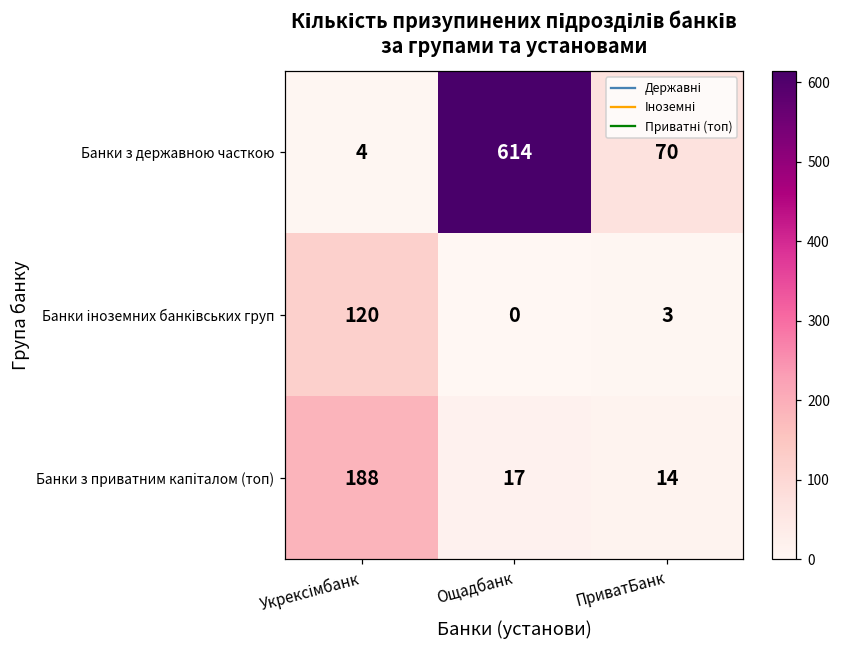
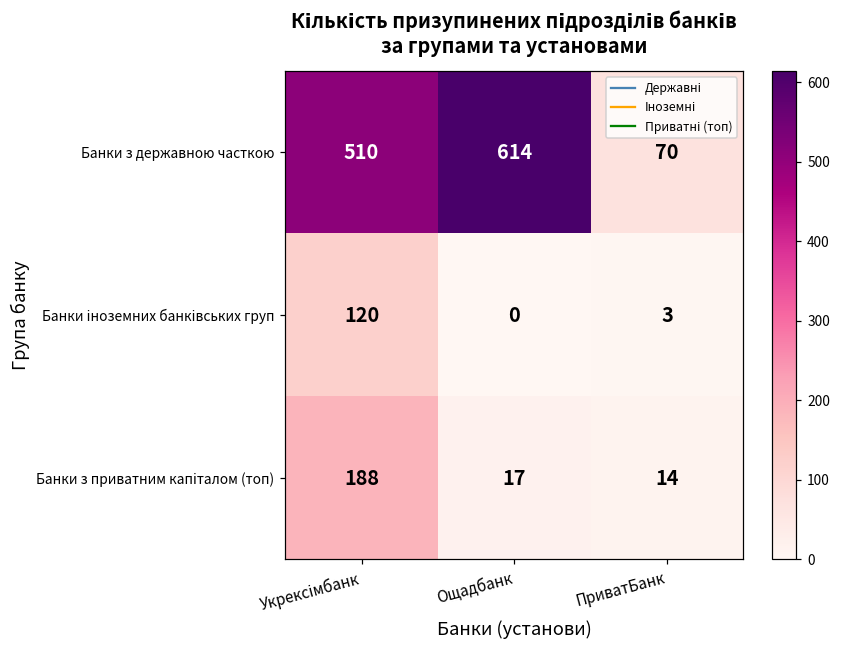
Банки з державною часткою, Укрексімбанк: 4 -> 510
